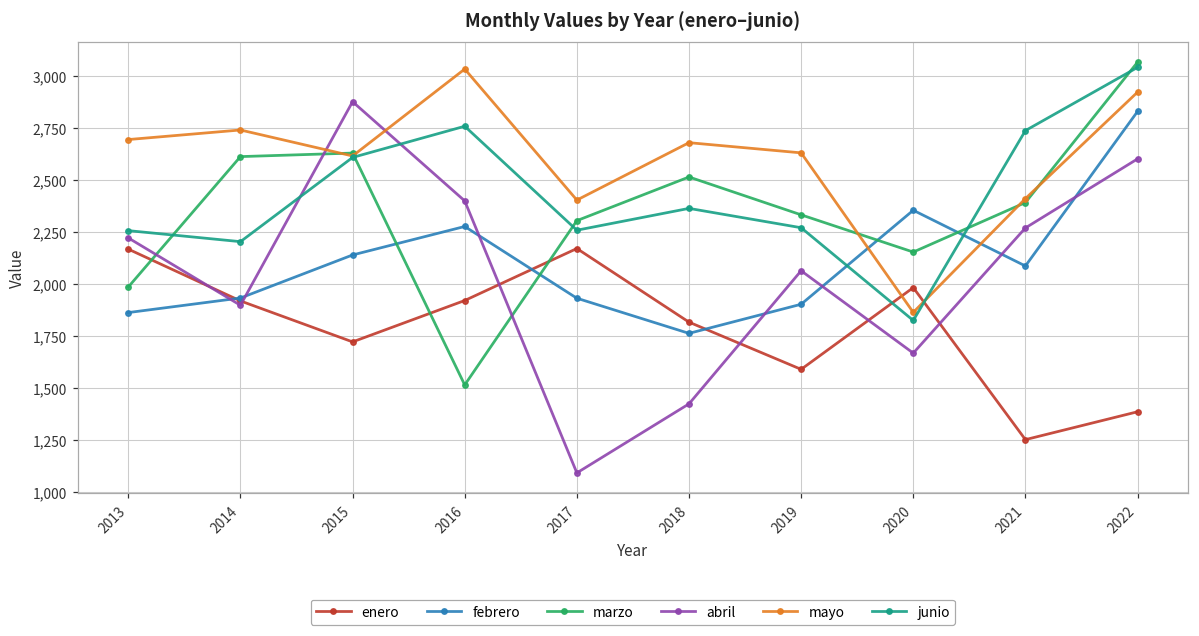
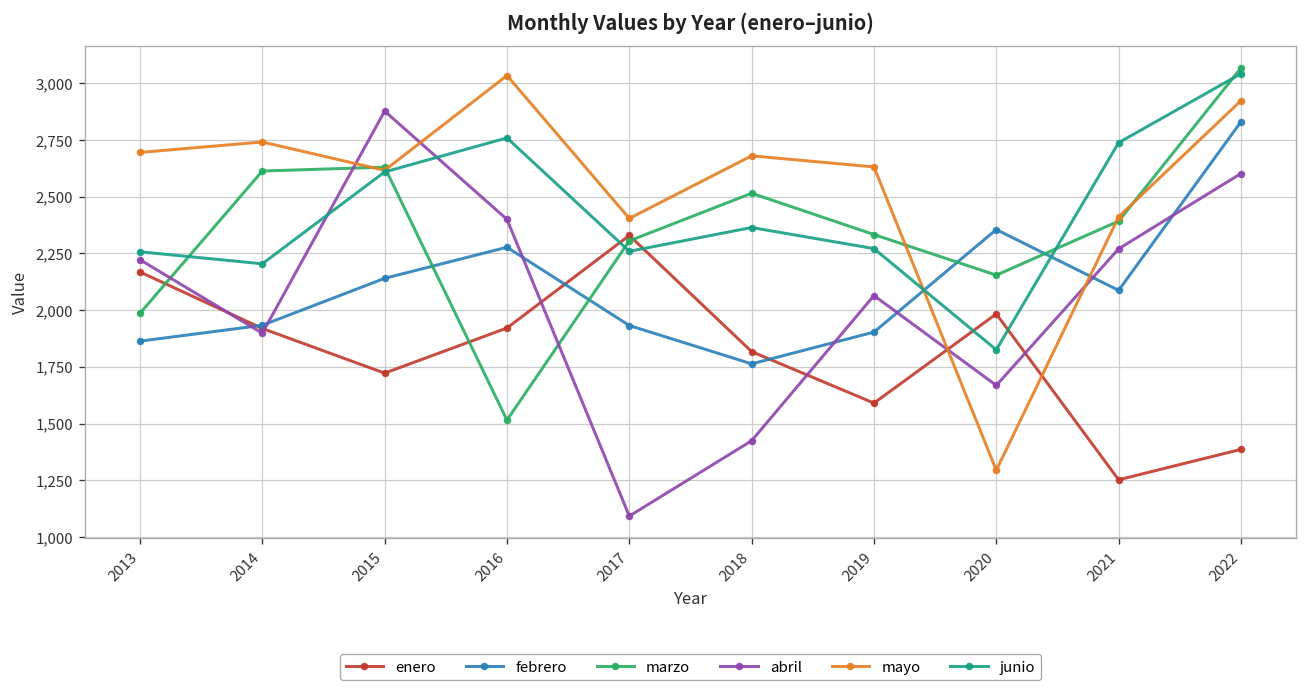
enero, 2017: 2,170 -> 2,330
mayo, 2020: 1,860 -> 1,290
